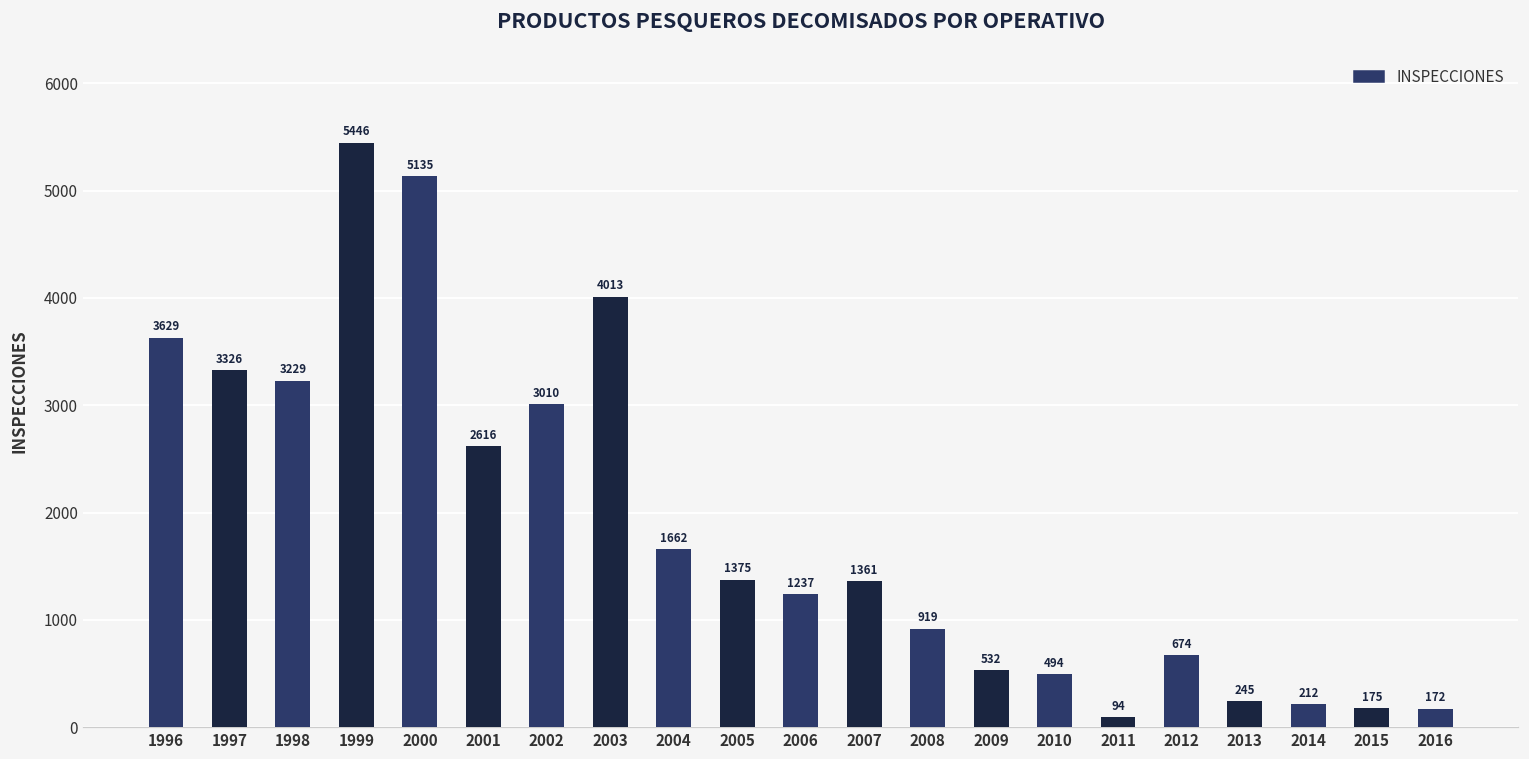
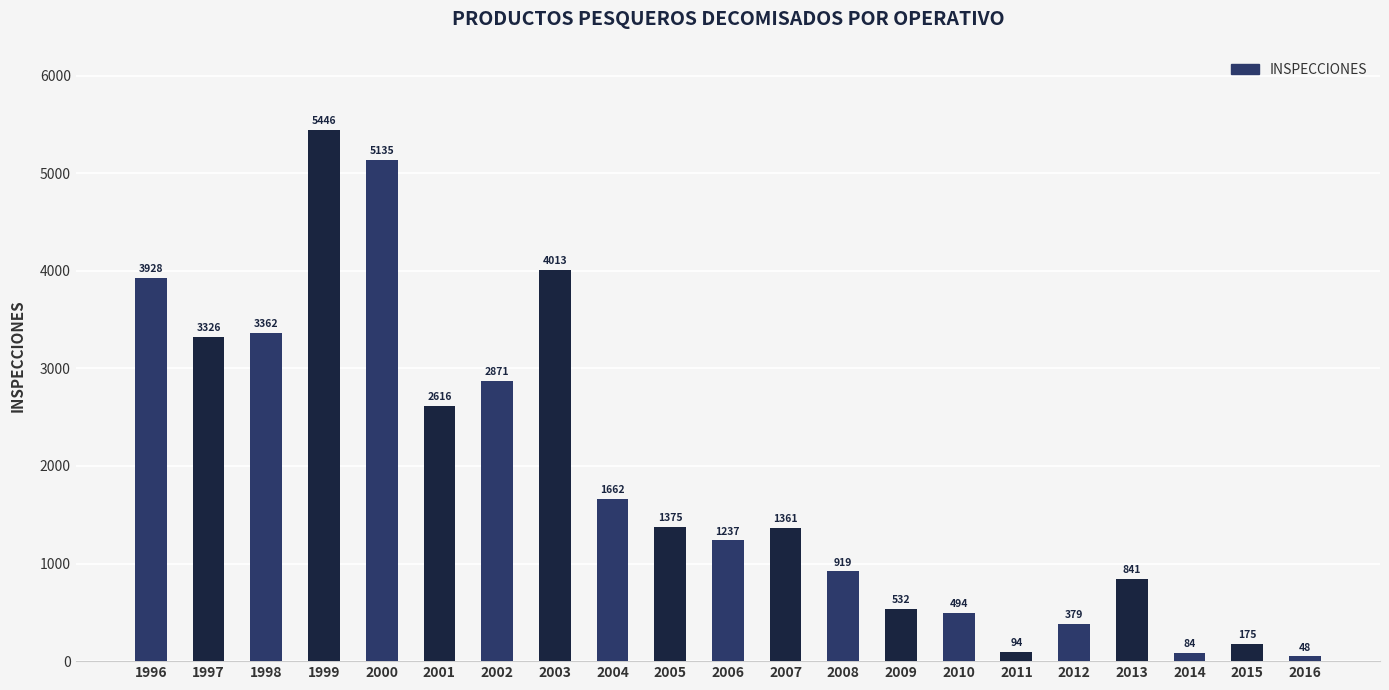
1996: 3629 -> 3928
1998: 3229 -> 3362
2002: 3010 -> 2871
2012: 674 -> 379
2013: 245 -> 841
2014: 212 -> 84
2016: 172 -> 48
